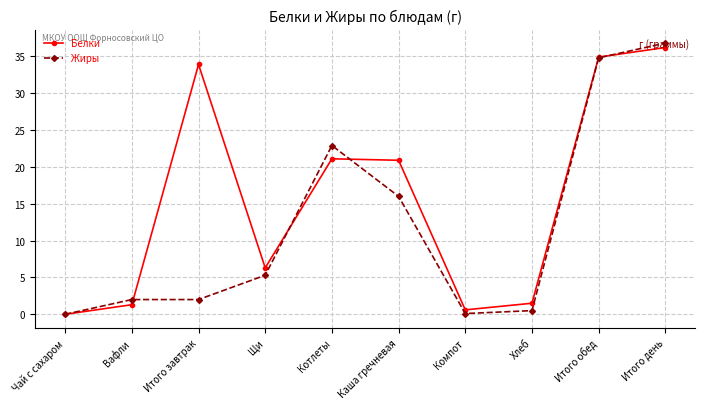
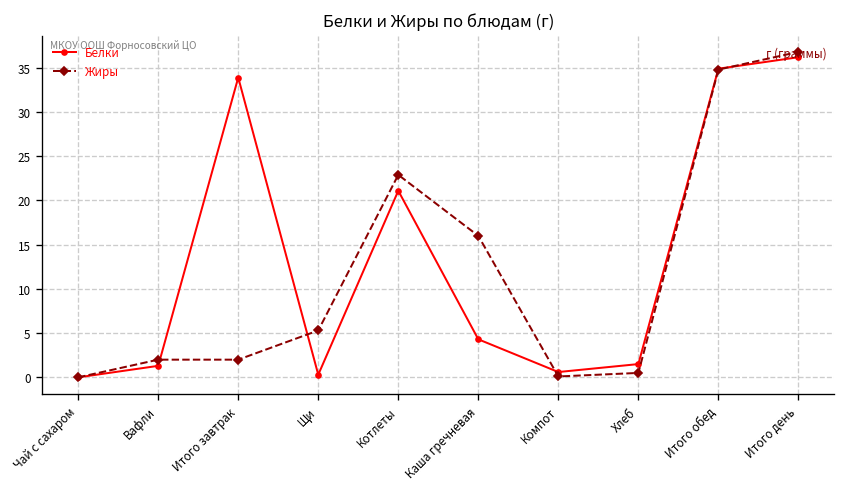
Белки, Щи: 6 -> 0
Белки, Каша гречневая: 21 -> 4
